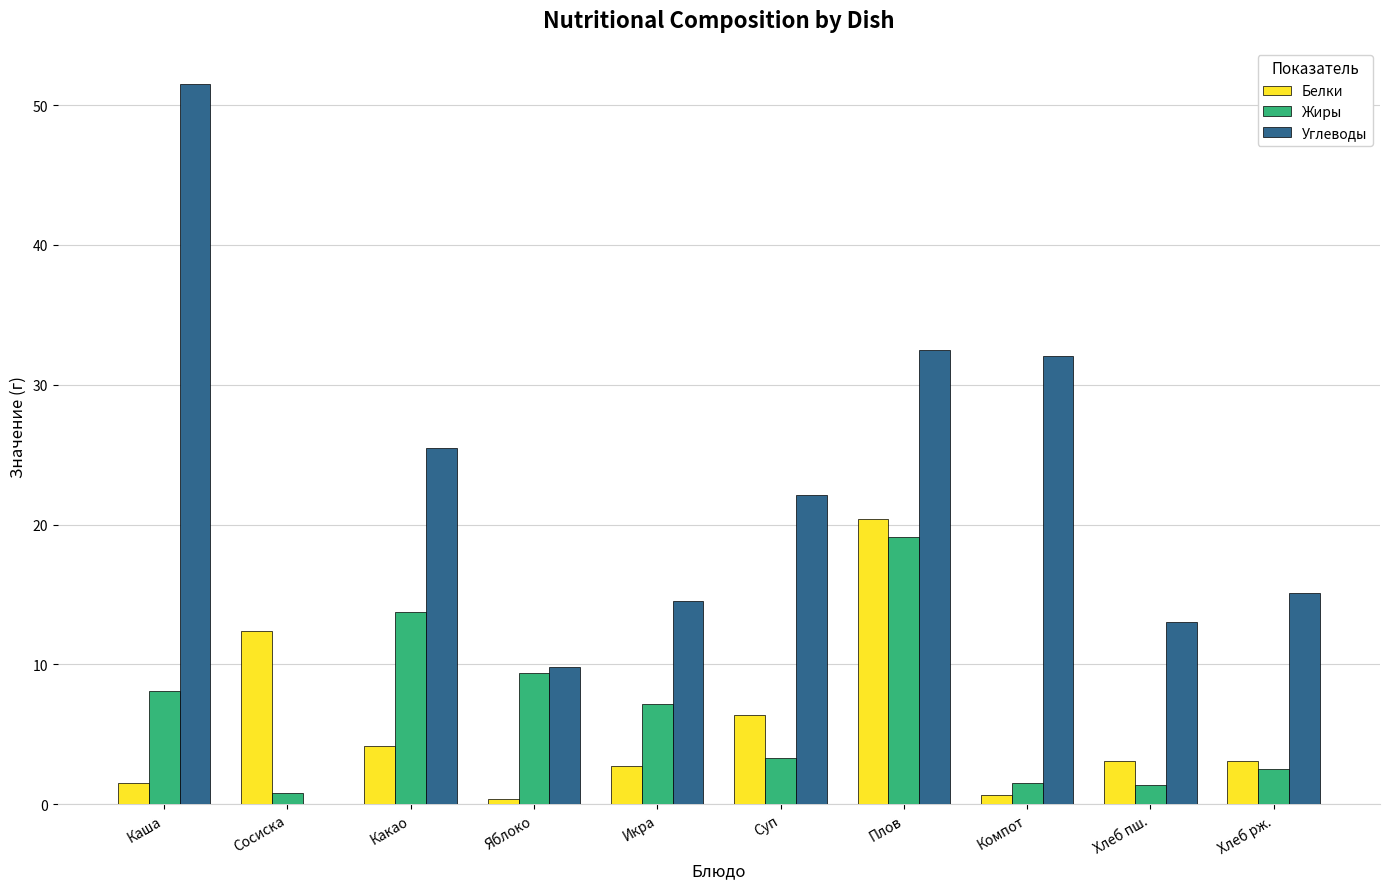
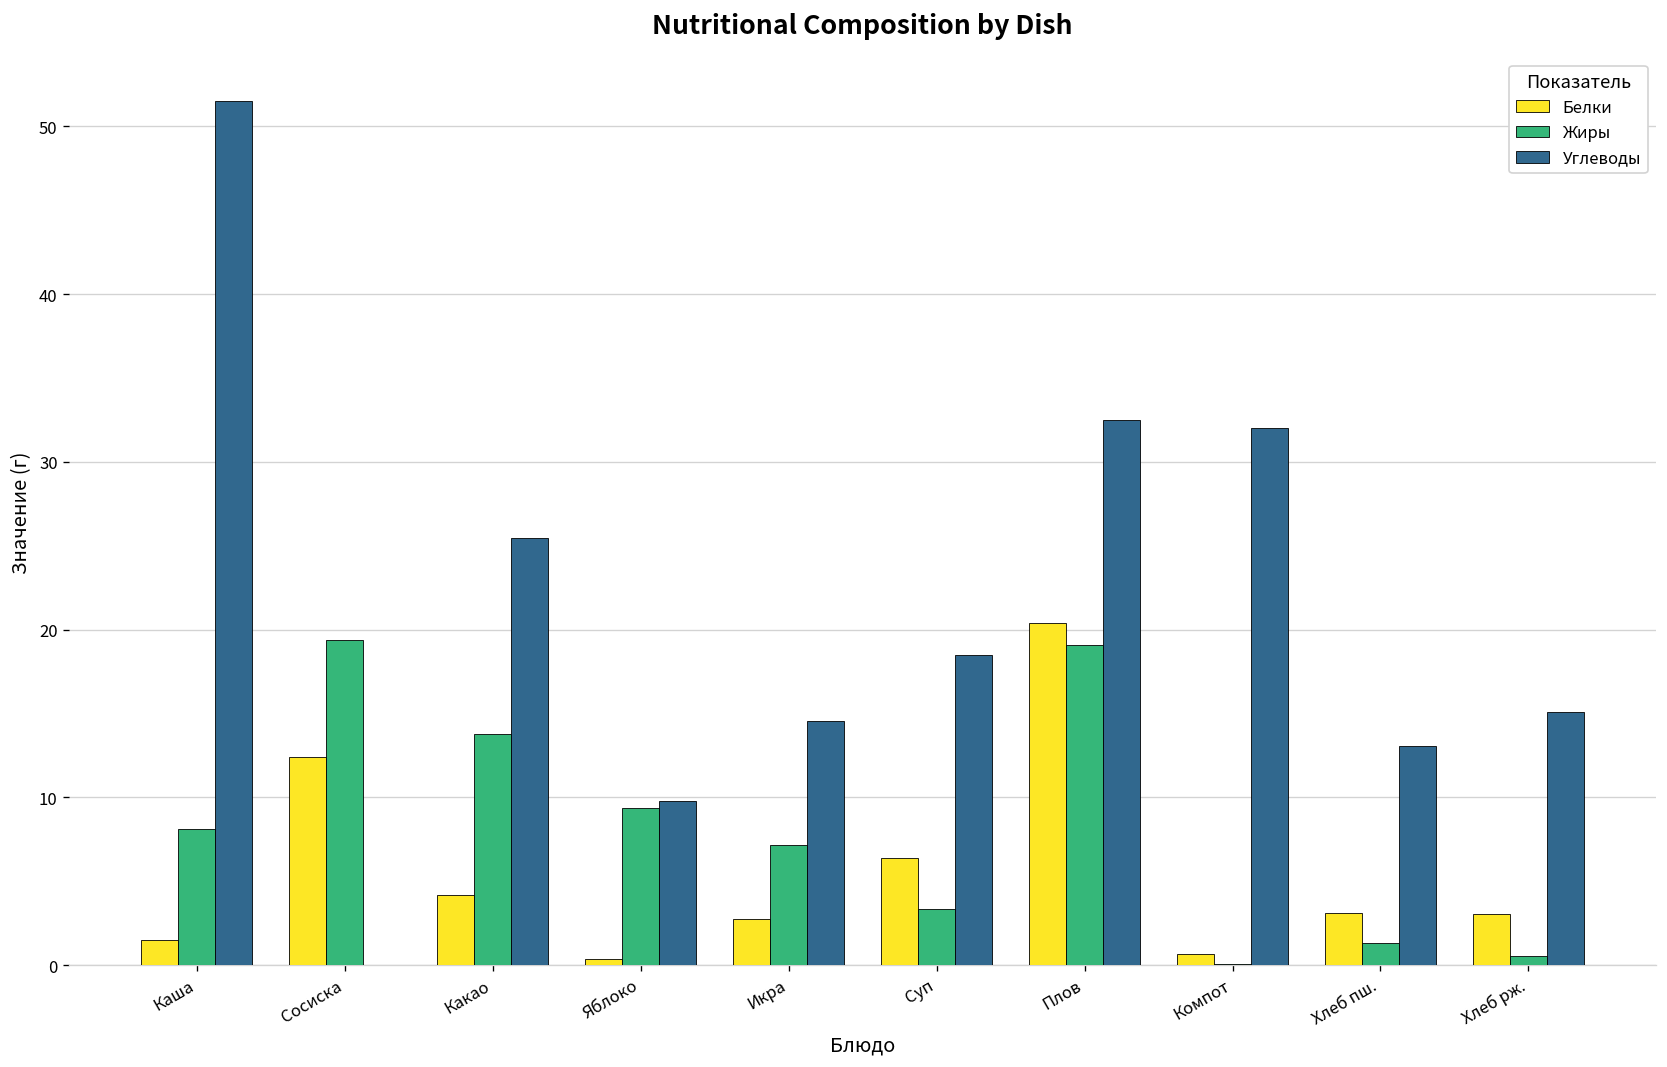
Жиры, Сосиска: 0.8 -> 19.4
Углеводы, Суп: 22.1 -> 18.5
Жиры, Компот: 1.5 -> 0.1
Жиры, Хлеб рж.: 2.5 -> 0.6
